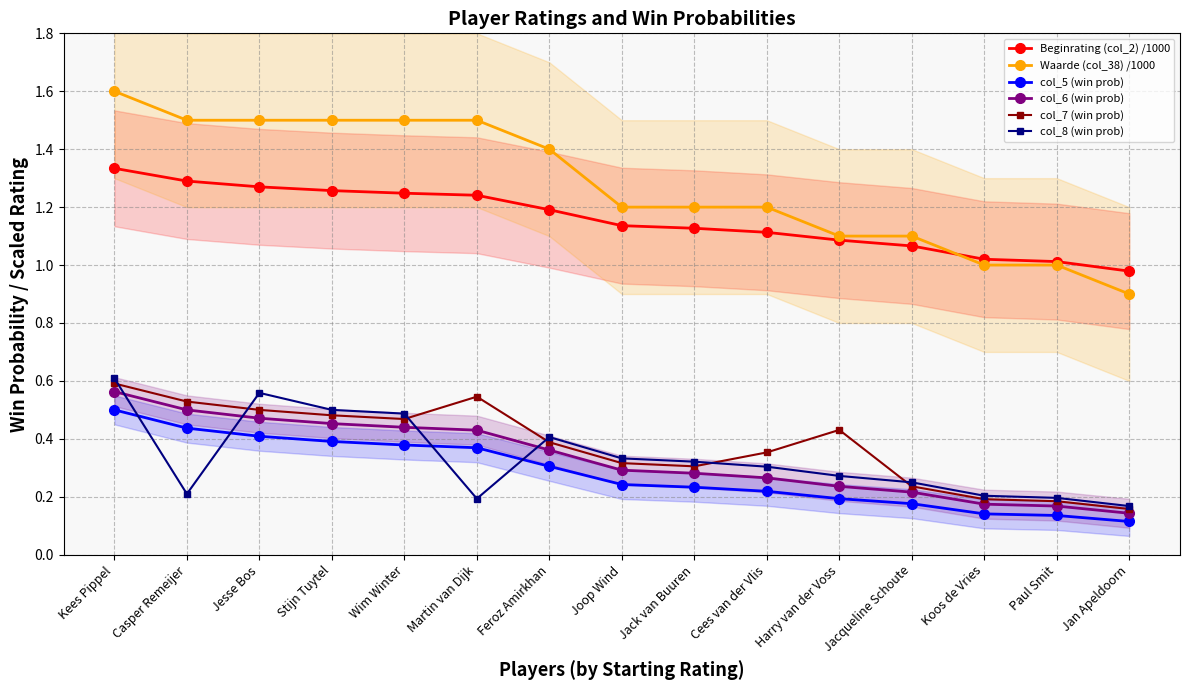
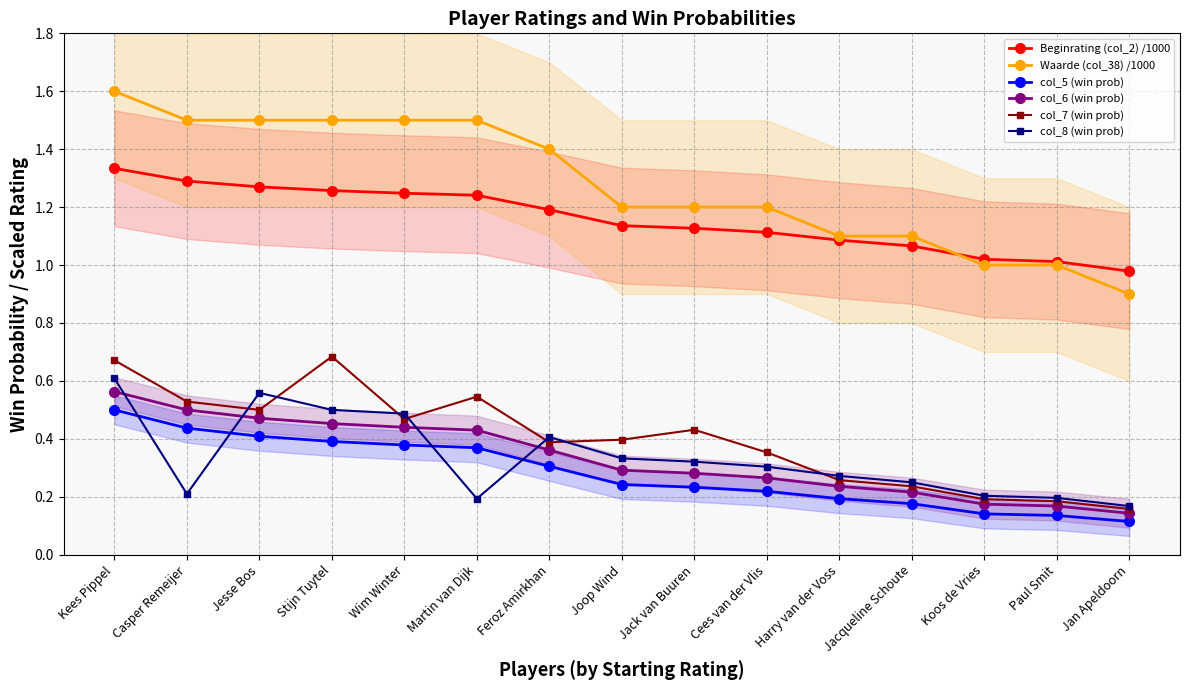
col_7 (win prob), Kees Pippel: 0.59 -> 0.67
col_7 (win prob), Stijn Tuytel: 0.48 -> 0.68
col_7 (win prob), Joop Wind: 0.32 -> 0.40
col_7 (win prob), Jack van Buuren: 0.31 -> 0.43
col_7 (win prob), Harry van der Voss: 0.43 -> 0.26
